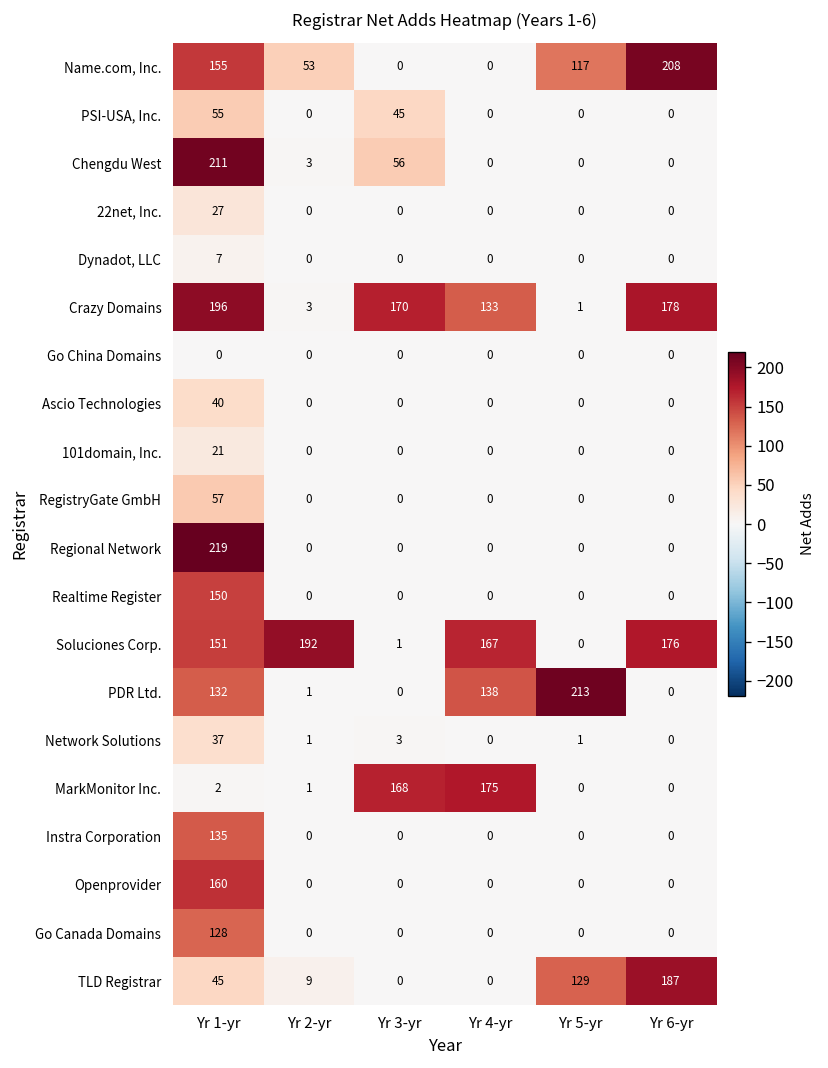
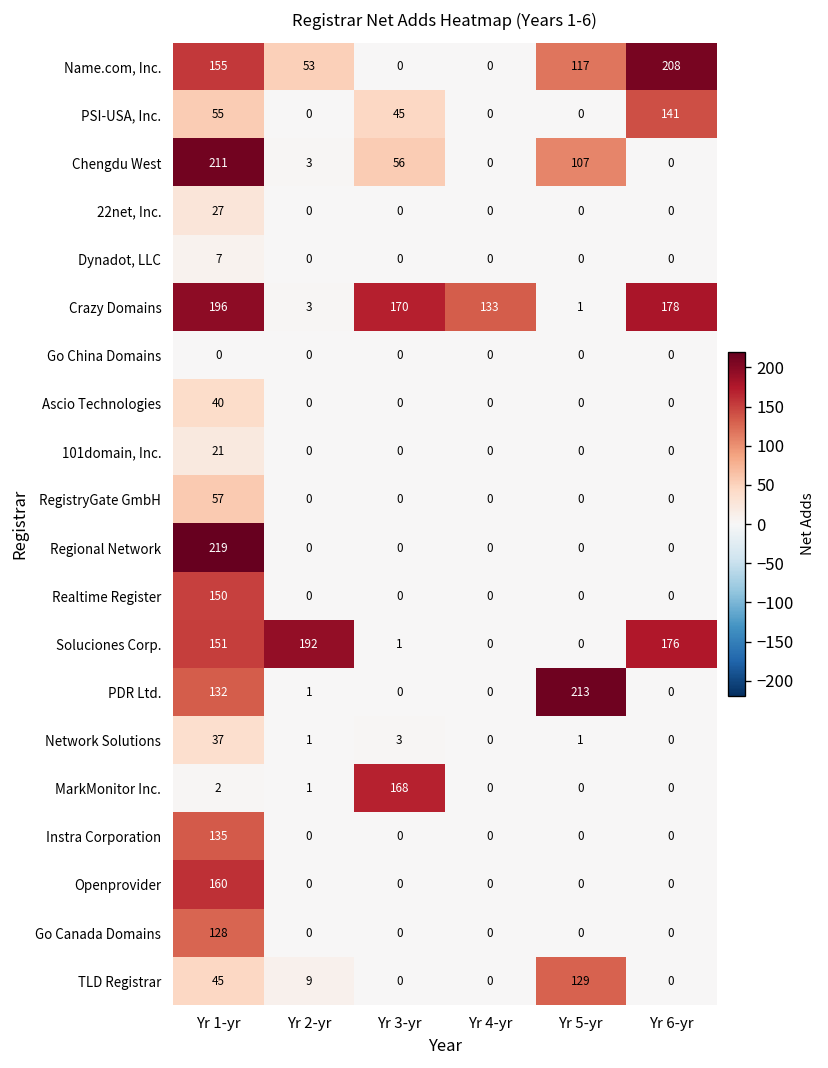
PSI-USA, Inc., Yr 6-yr: 0 -> 141
Chengdu West, Yr 5-yr: 0 -> 107
Soluciones Corp., Yr 4-yr: 167 -> 0
PDR Ltd., Yr 4-yr: 138 -> 0
MarkMonitor Inc., Yr 4-yr: 175 -> 0
TLD Registrar, Yr 6-yr: 187 -> 0
